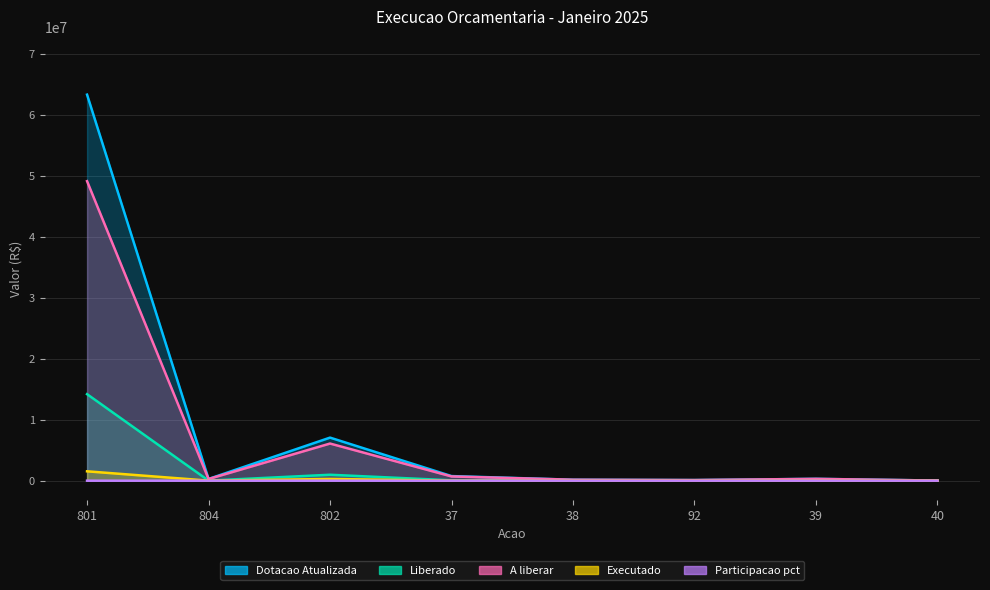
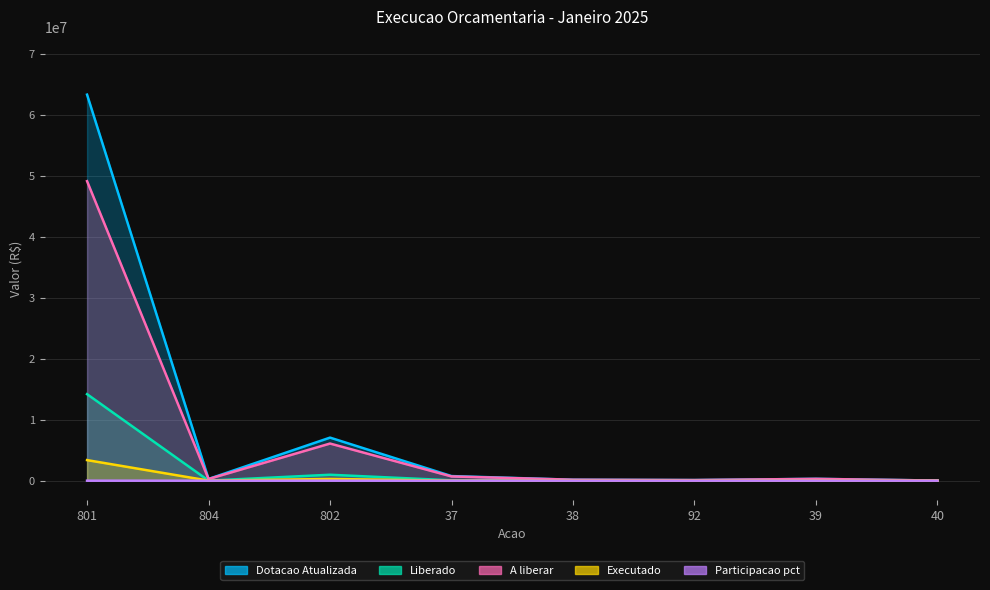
Executado, 801: 2000000 -> 3000000
